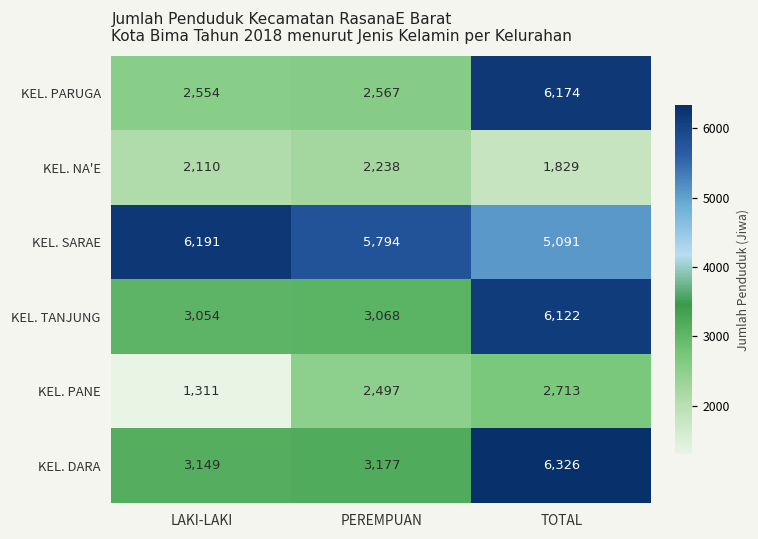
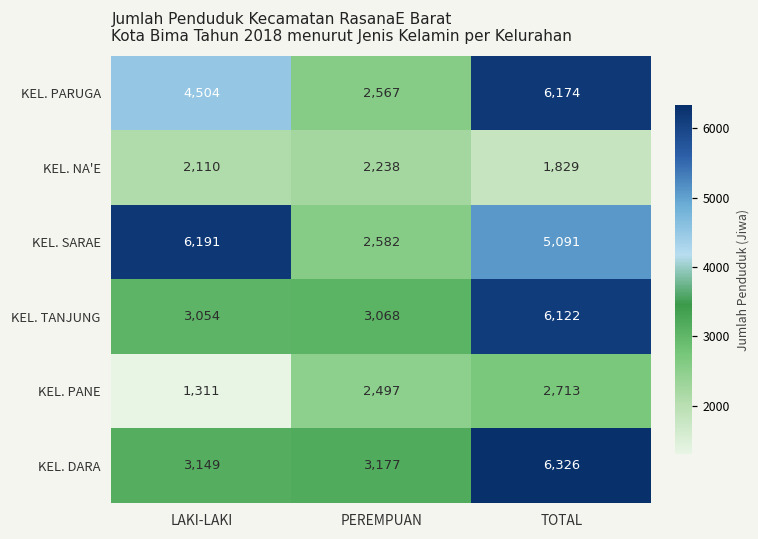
KEL. PARUGA, LAKI-LAKI: 2,554 -> 4,504
KEL. SARAE, PEREMPUAN: 5,794 -> 2,582
